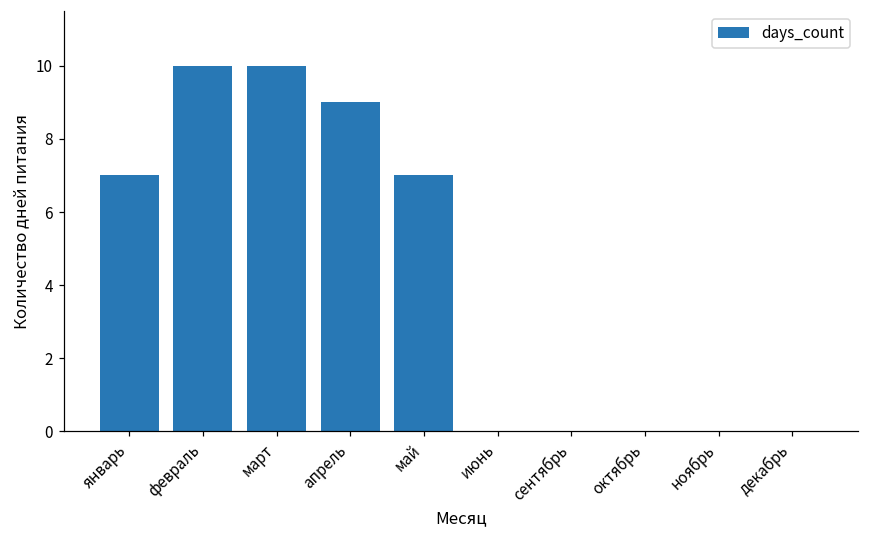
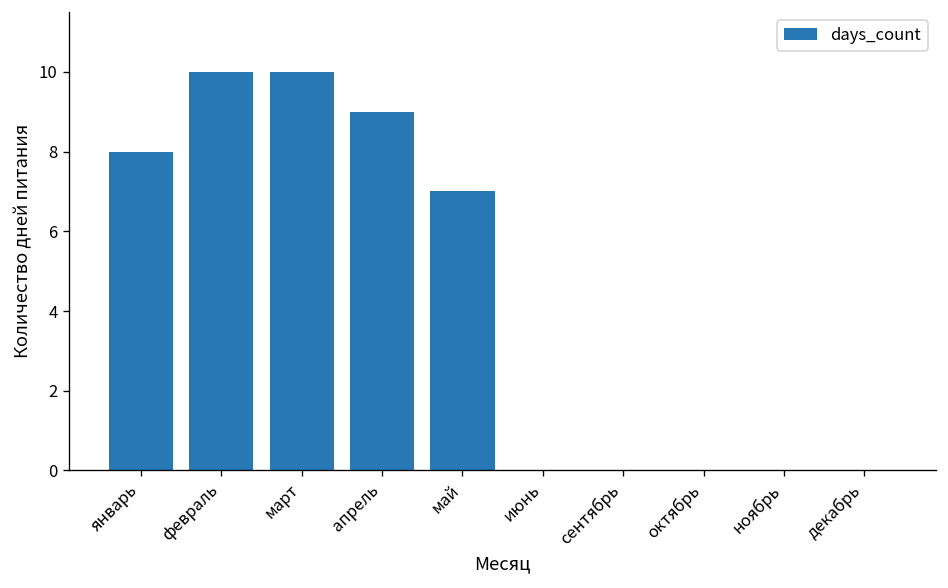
январь: 7 -> 8
